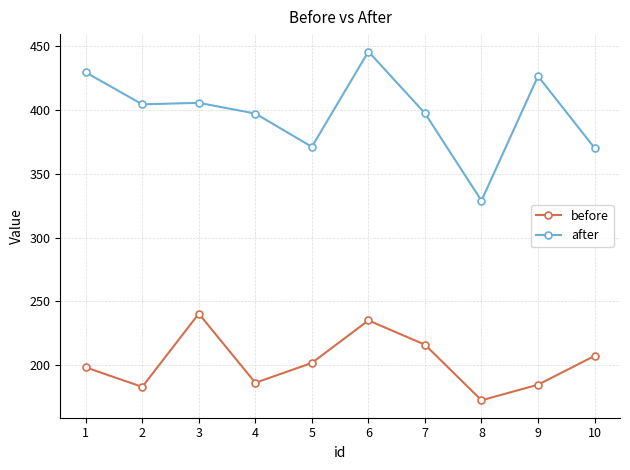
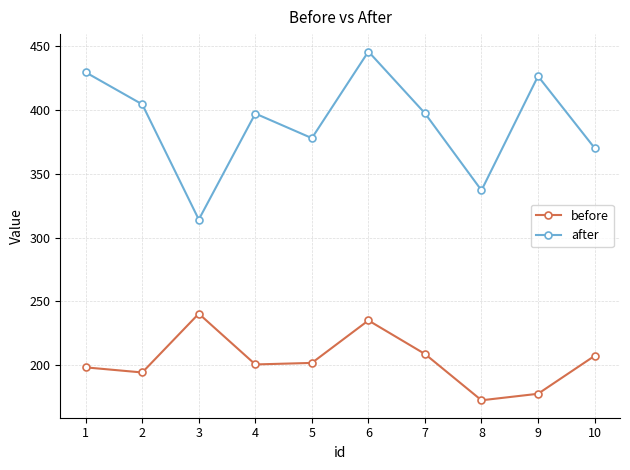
before, 2: 183 -> 194
after, 3: 406 -> 314
before, 4: 186 -> 201
after, 5: 371 -> 378
before, 7: 216 -> 209
after, 8: 329 -> 337
before, 9: 185 -> 178
